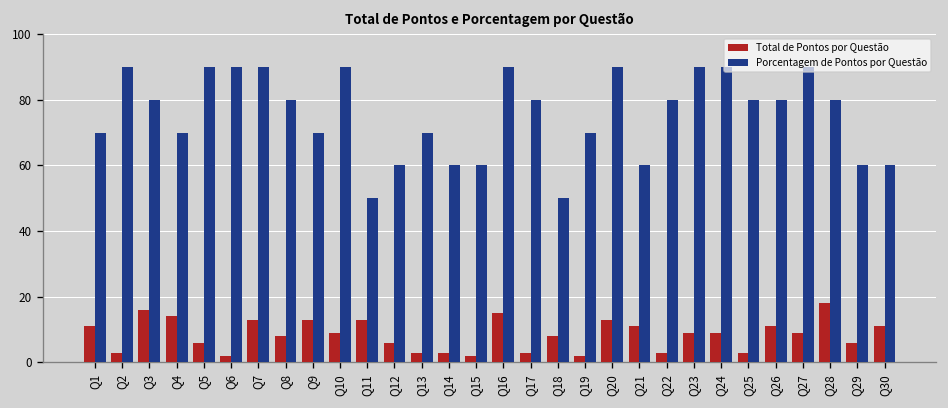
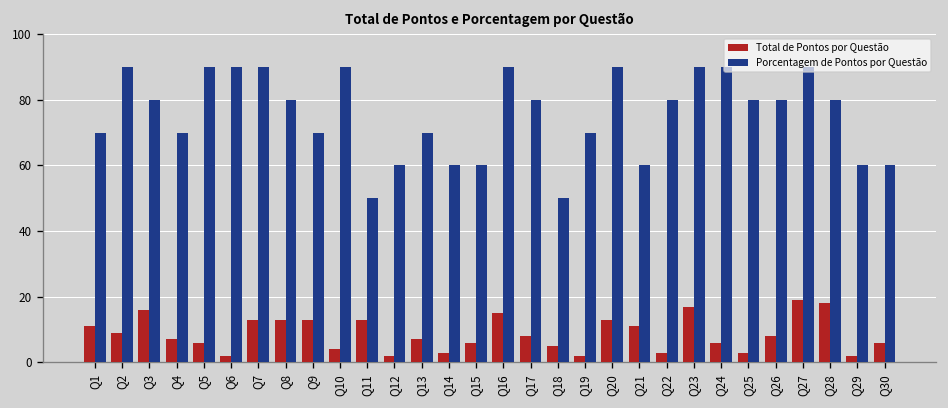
Total de Pontos por Questão, Q2: 3 -> 9
Total de Pontos por Questão, Q4: 14 -> 7
Total de Pontos por Questão, Q8: 8 -> 13
Total de Pontos por Questão, Q10: 9 -> 4
Total de Pontos por Questão, Q12: 6 -> 2
Total de Pontos por Questão, Q13: 3 -> 7
Total de Pontos por Questão, Q15: 2 -> 6
Total de Pontos por Questão, Q17: 3 -> 8
Total de Pontos por Questão, Q18: 8 -> 5
Total de Pontos por Questão, Q23: 9 -> 17
Total de Pontos por Questão, Q24: 9 -> 6
Total de Pontos por Questão, Q26: 11 -> 8
Total de Pontos por Questão, Q27: 9 -> 19
Total de Pontos por Questão, Q29: 6 -> 2
Total de Pontos por Questão, Q30: 11 -> 6
